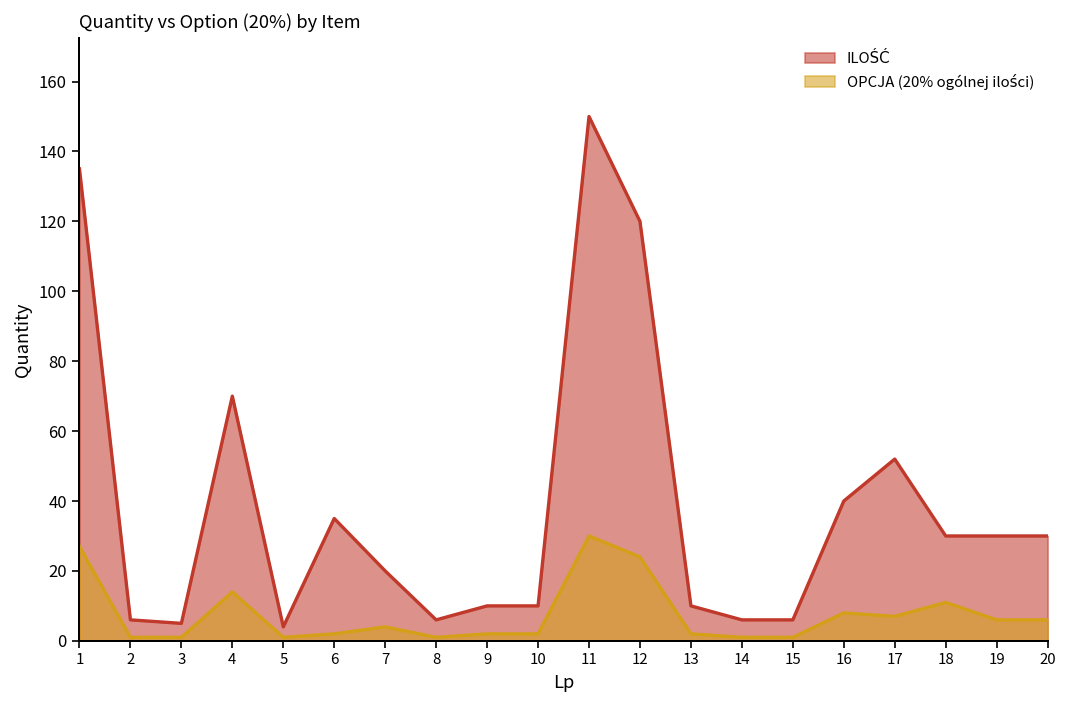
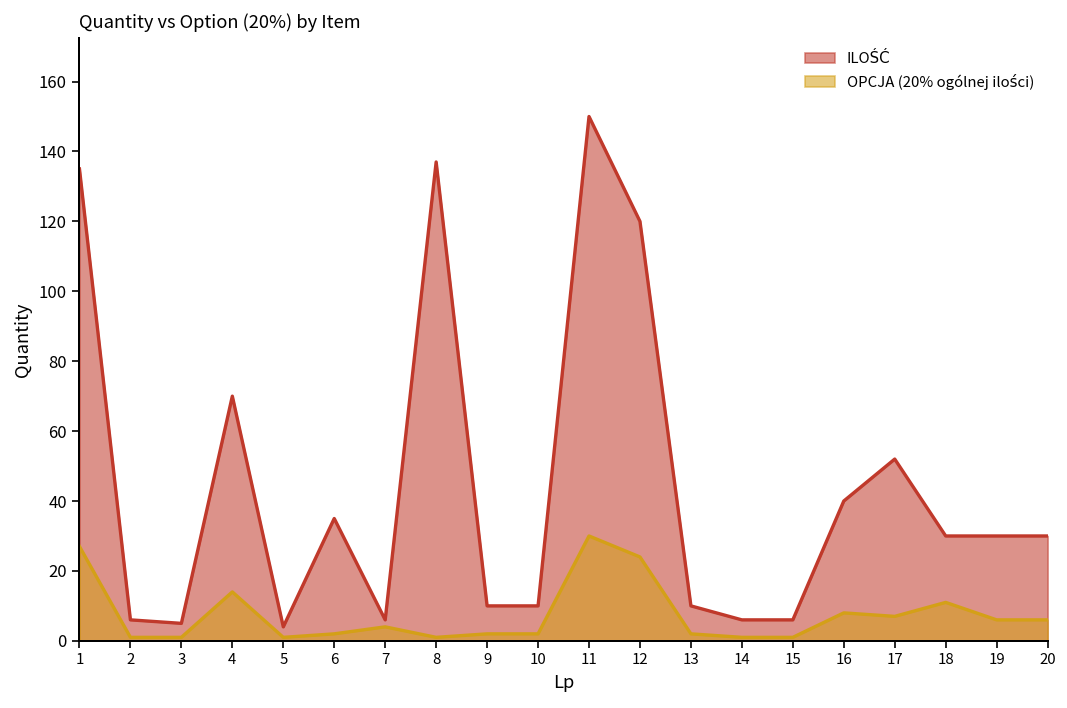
ILOŚĆ, 7: 20 -> 6
ILOŚĆ, 8: 6 -> 137
